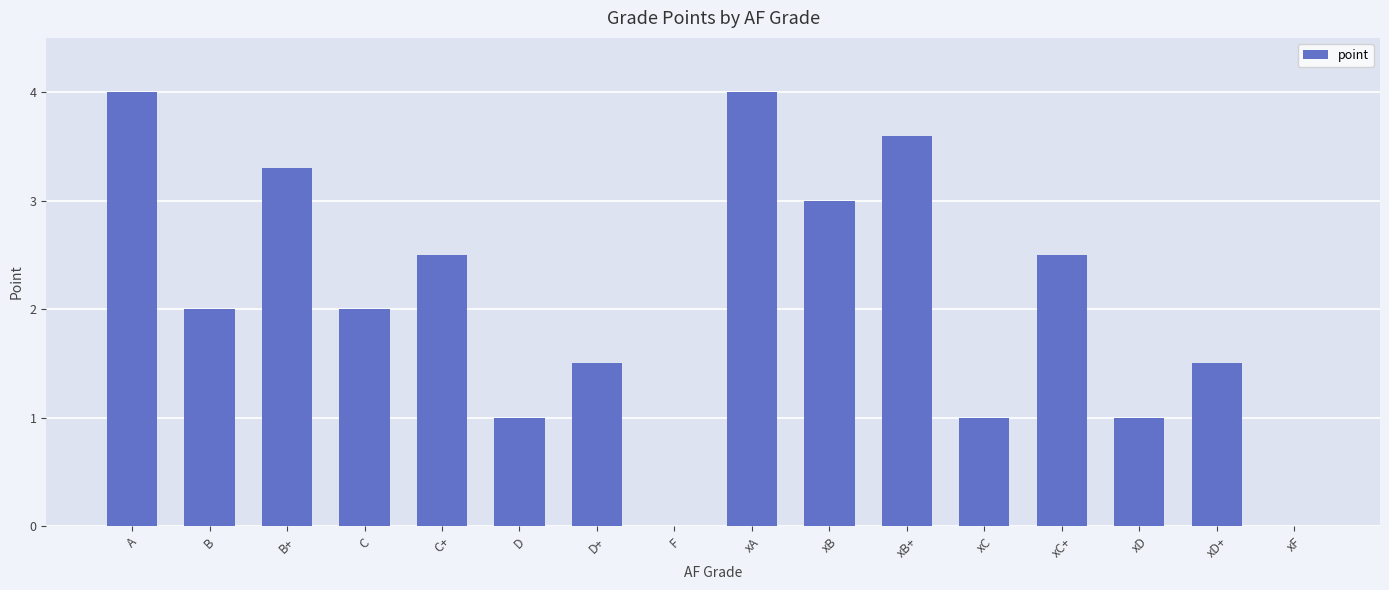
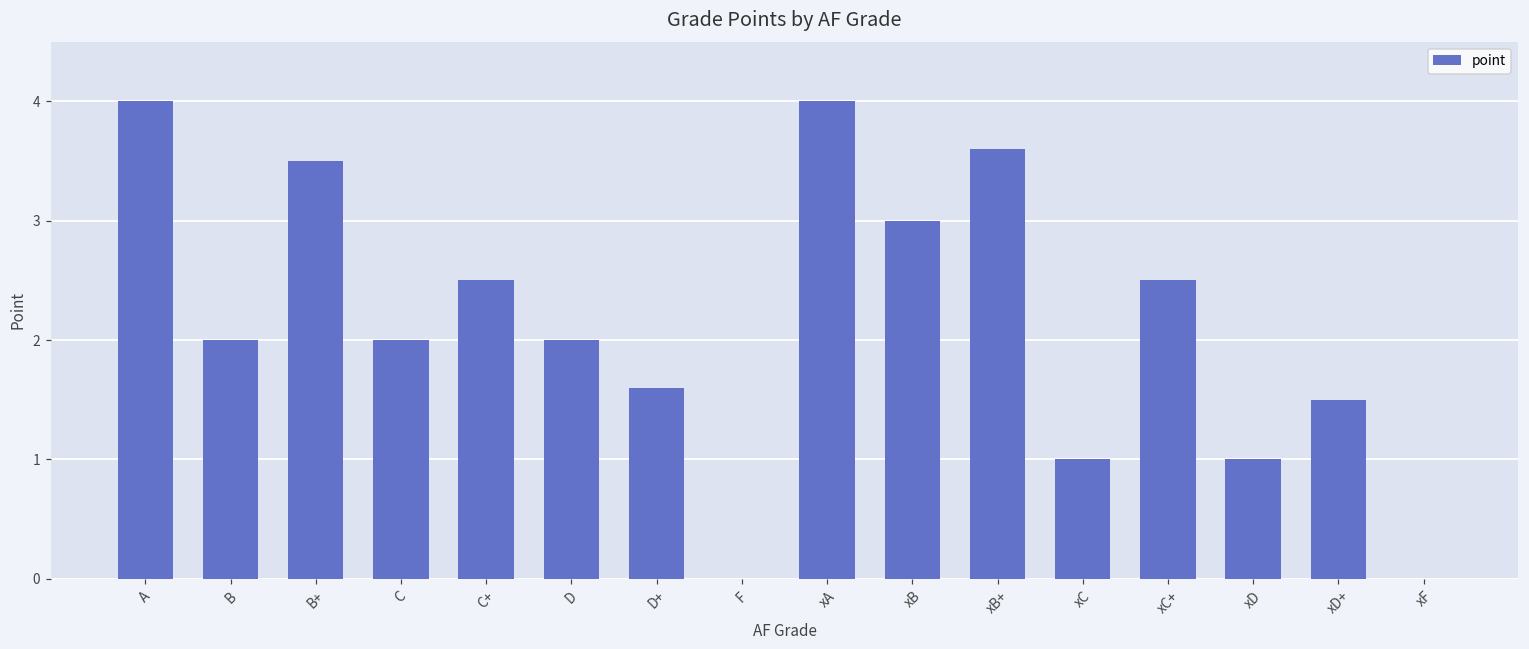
B+: 3.3 -> 3.5
D: 1 -> 2
D+: 1.5 -> 1.6
